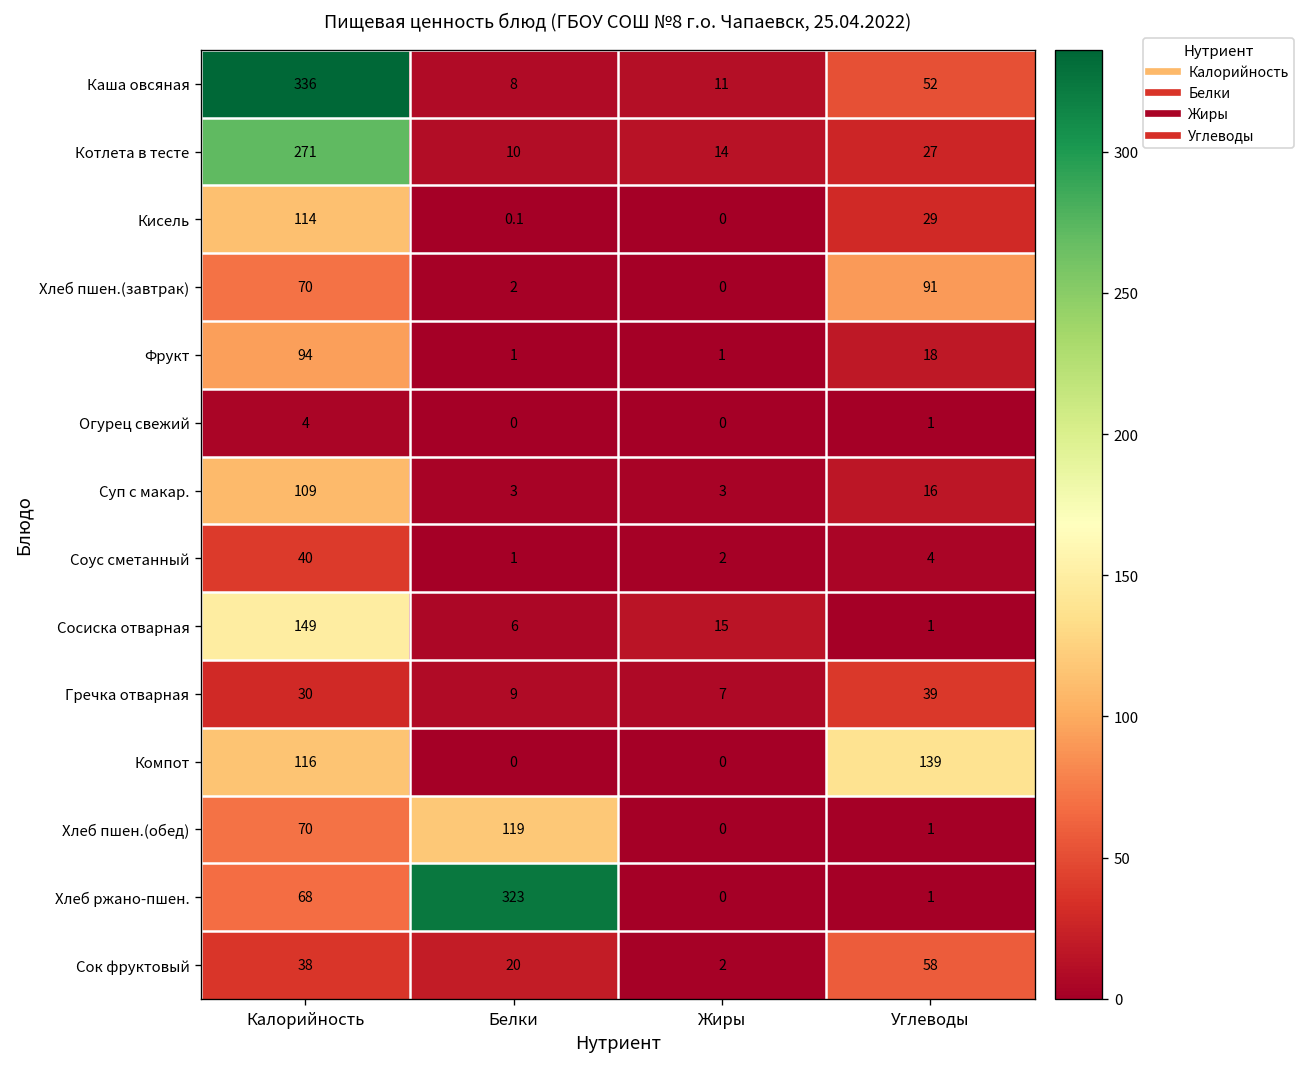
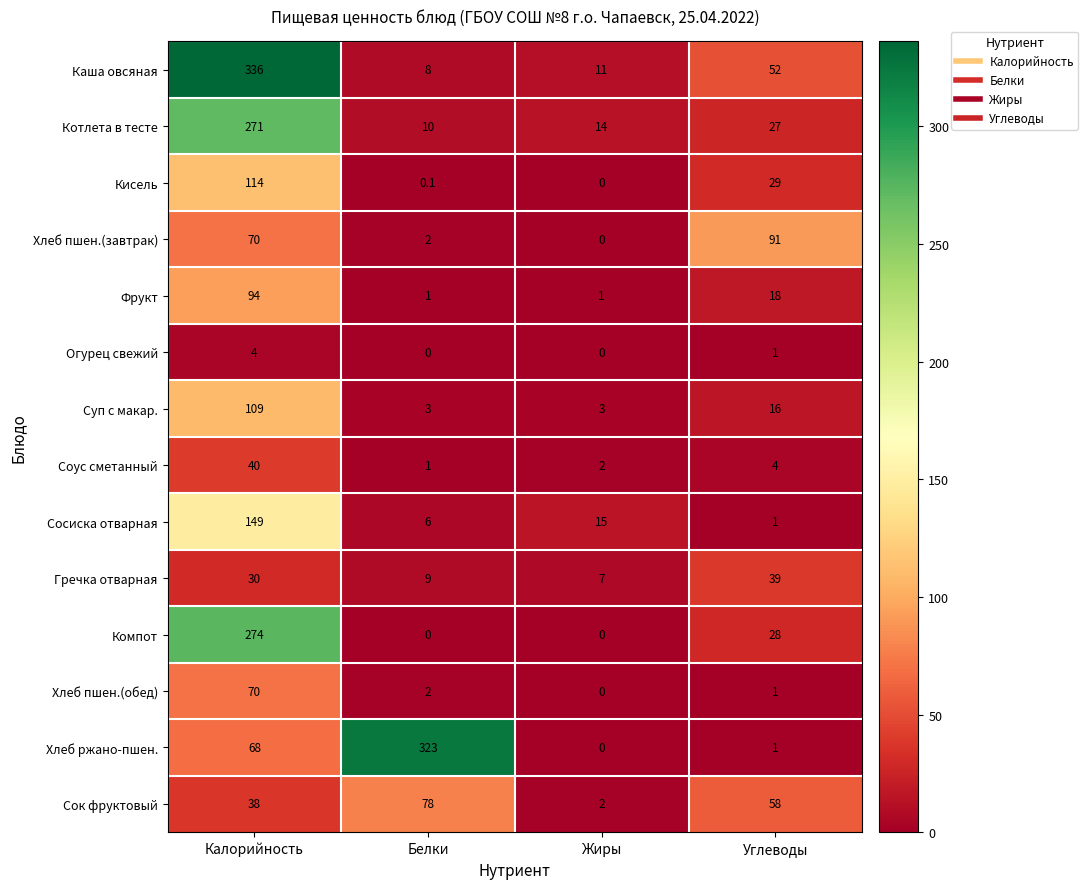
Компот, Калорийность: 116 -> 274
Компот, Углеводы: 139 -> 28
Хлеб пшен.(обед), Белки: 119 -> 2
Сок фруктовый, Белки: 20 -> 78
